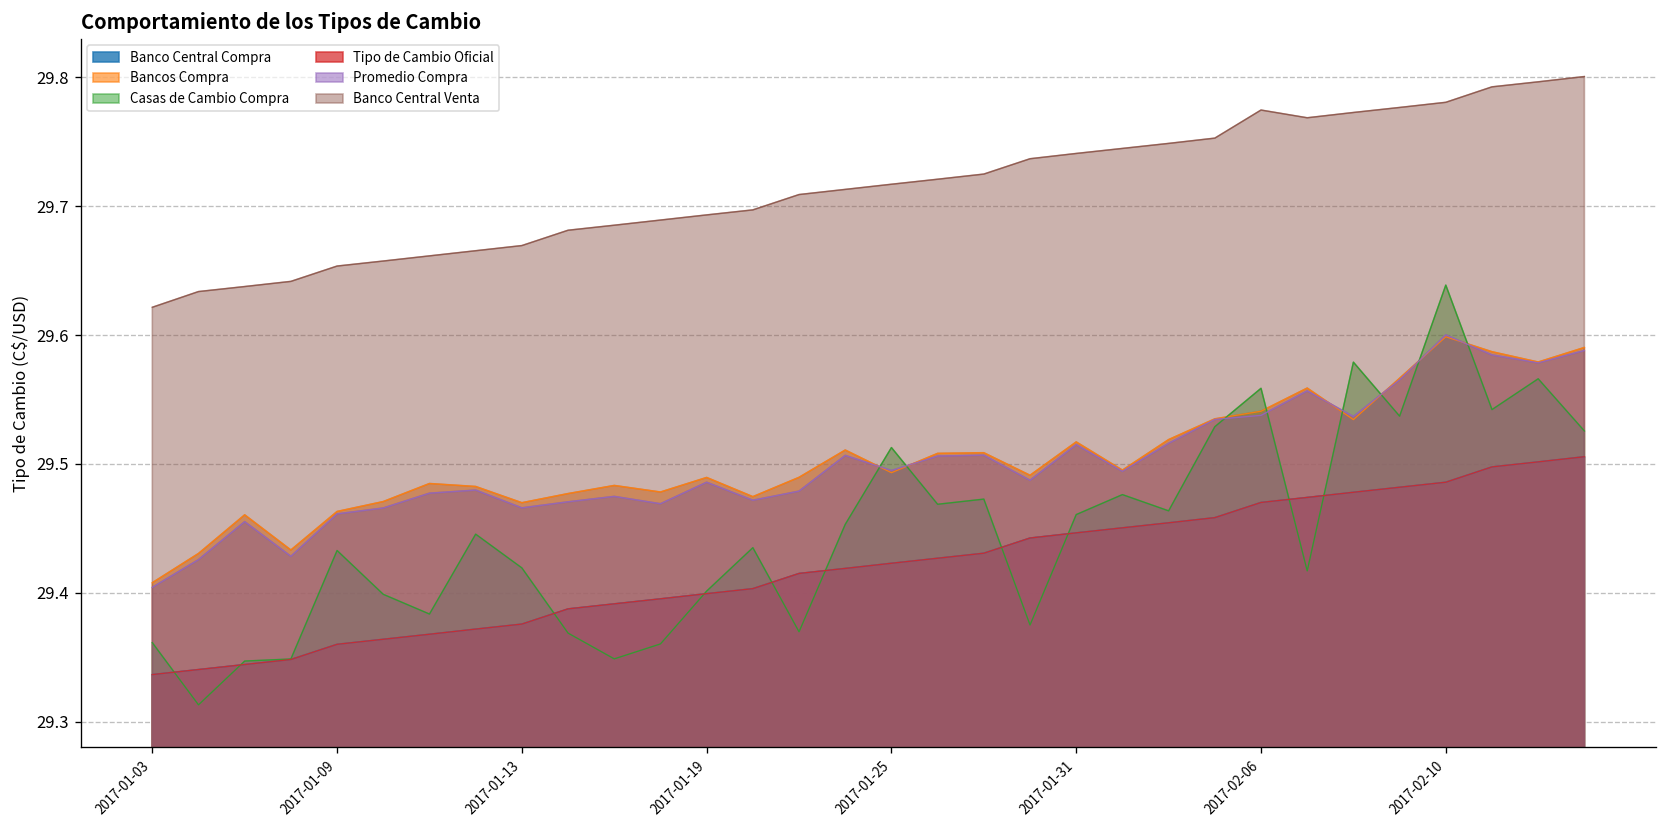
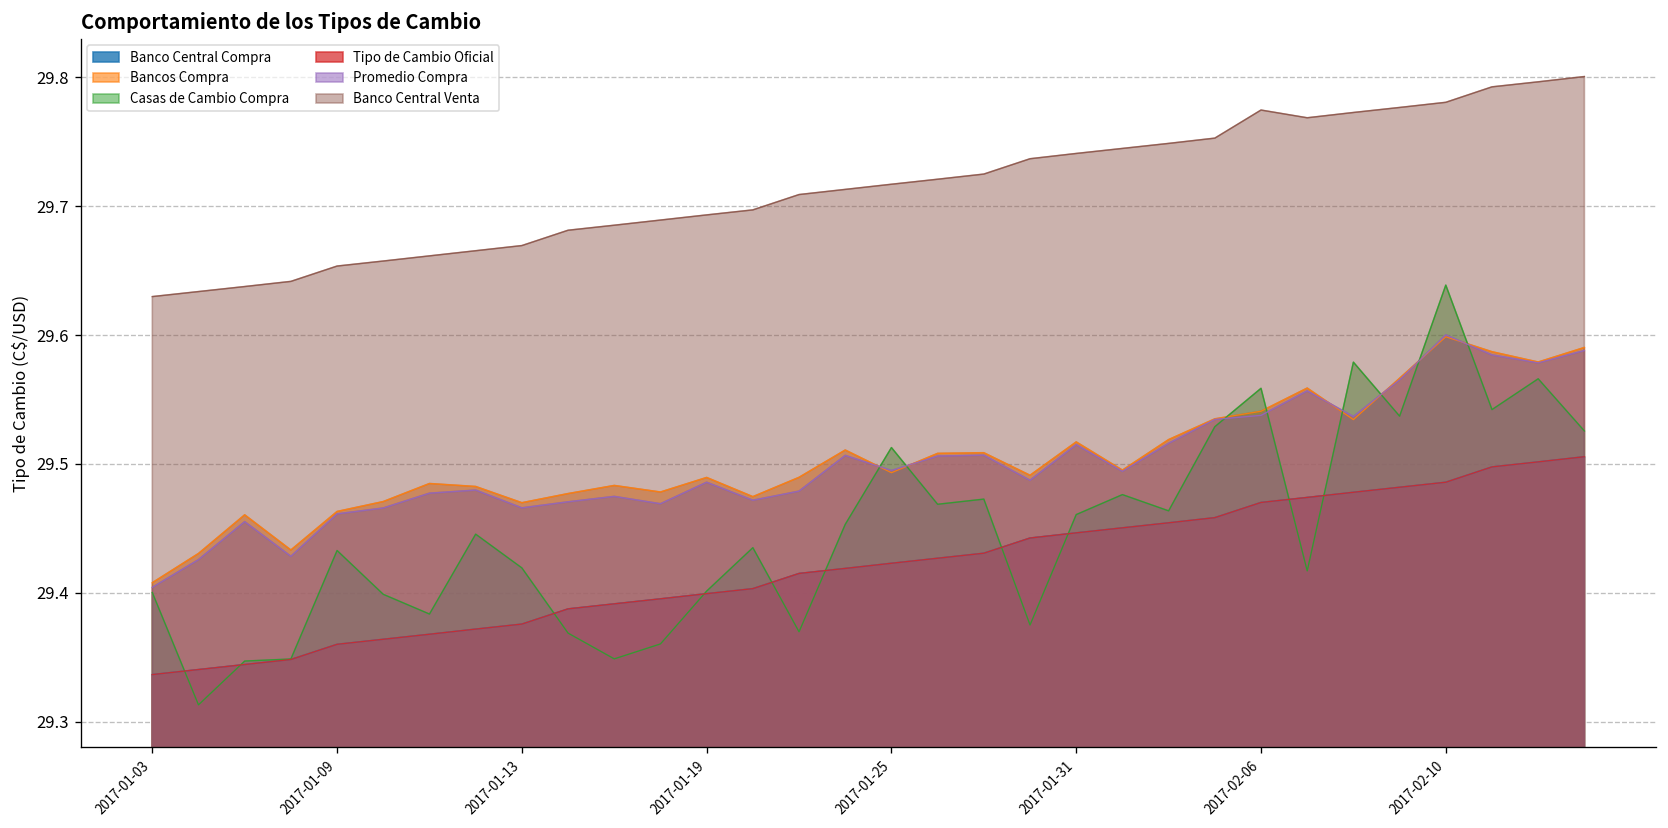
Casas de Cambio Compra, 2017-01-03: 29.361 -> 29.400
Banco Central Venta, 2017-01-03: 29.622 -> 29.630
